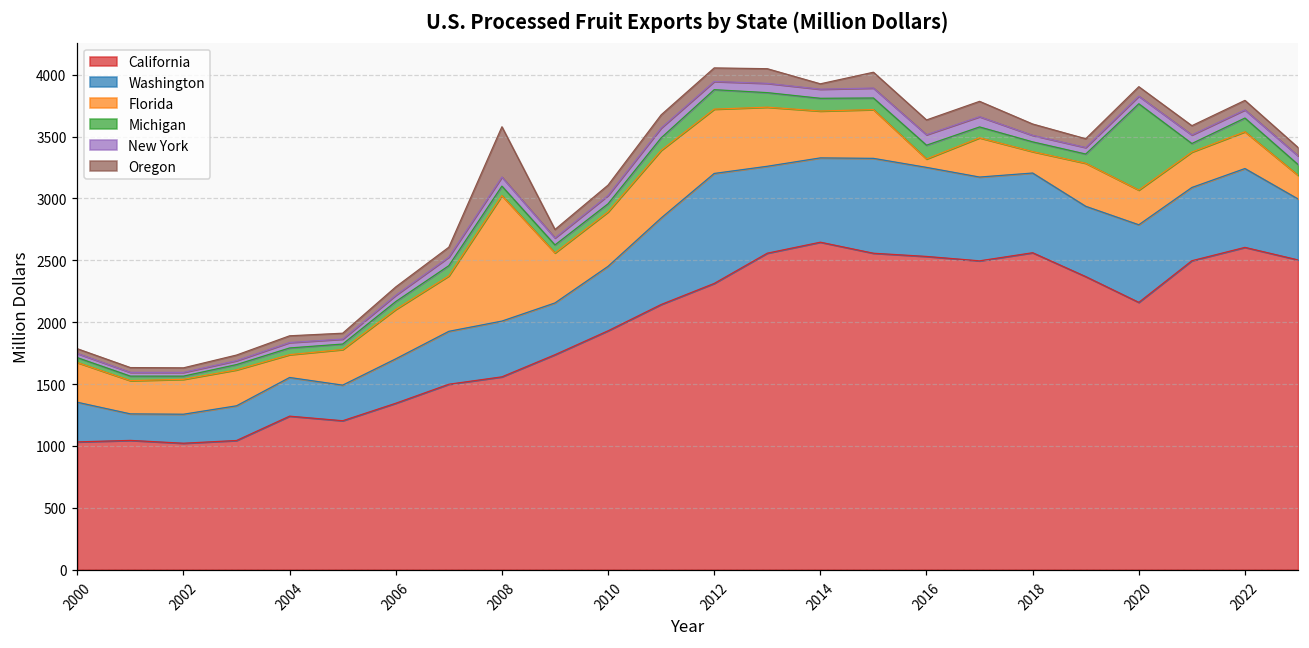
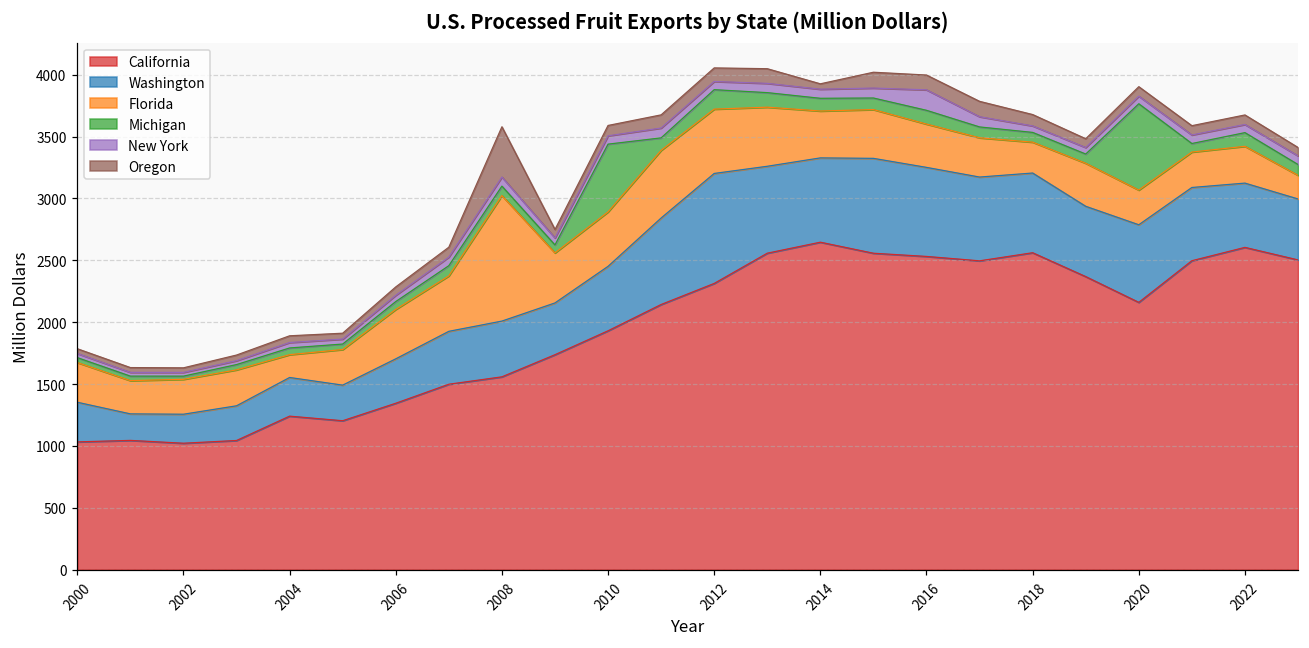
Michigan, 2010: 70 -> 550
Florida, 2016: 70 -> 350
New York, 2016: 80 -> 170
Florida, 2018: 170 -> 250
Washington, 2022: 640 -> 520
